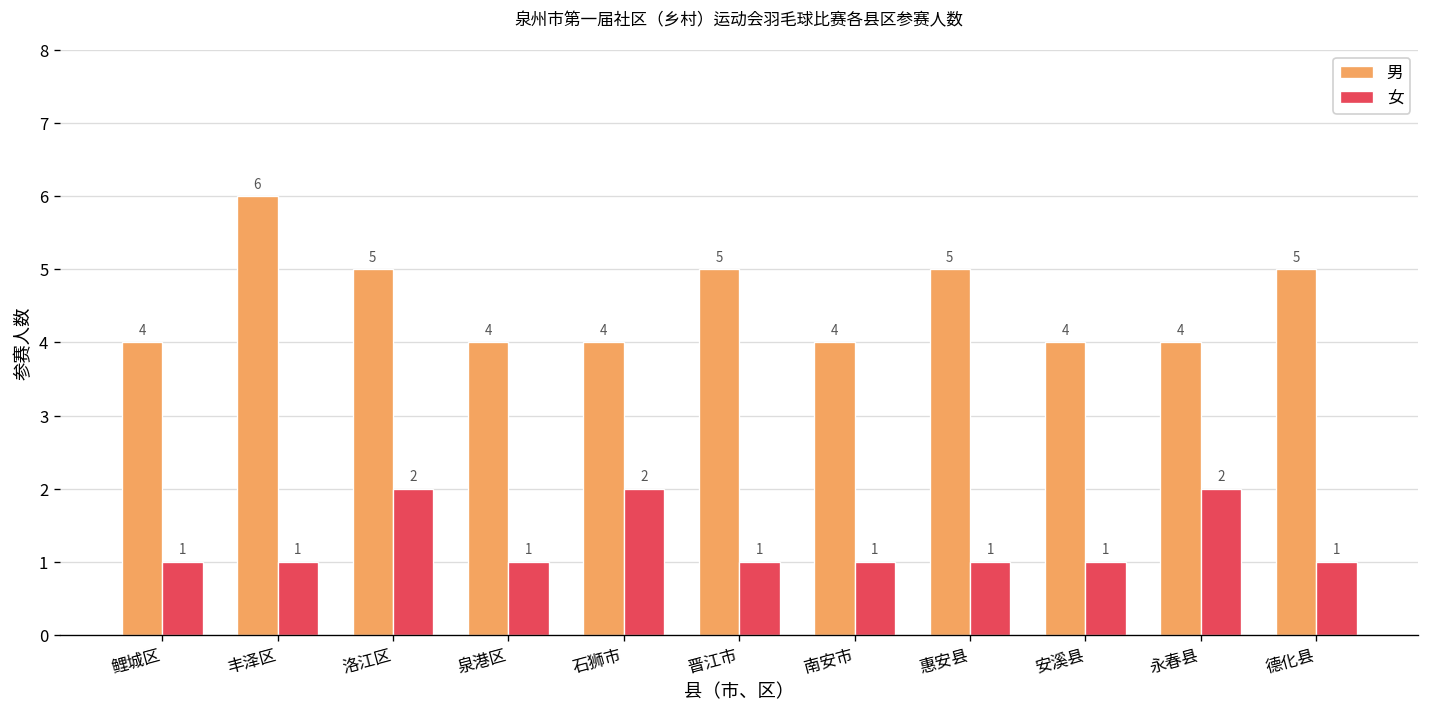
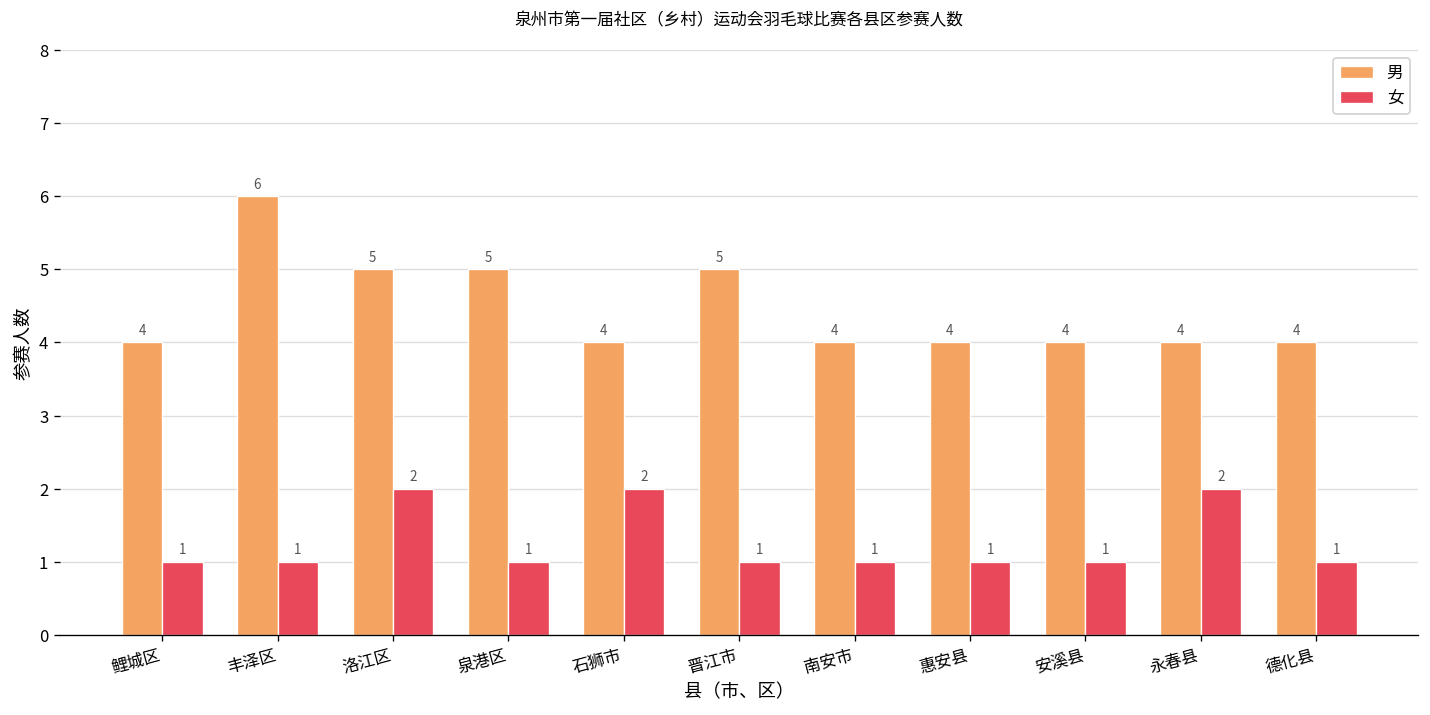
男, 泉港区: 4 -> 5
男, 惠安县: 5 -> 4
男, 德化县: 5 -> 4
